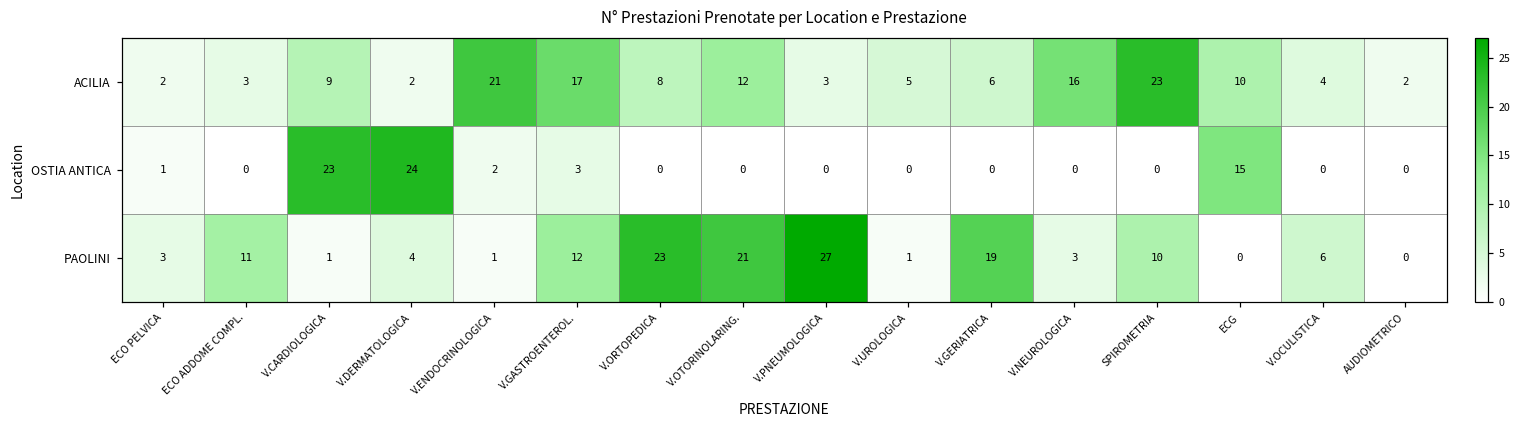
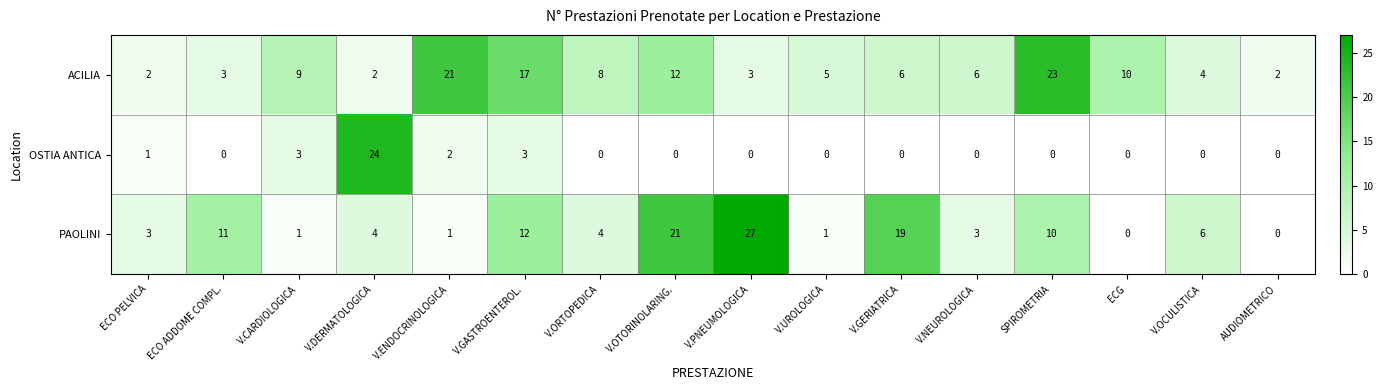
ACILIA, V.NEUROLOGICA: 16 -> 6
OSTIA ANTICA, V.CARDIOLOGICA: 23 -> 3
OSTIA ANTICA, ECG: 15 -> 0
PAOLINI, V.ORTOPEDICA: 23 -> 4
